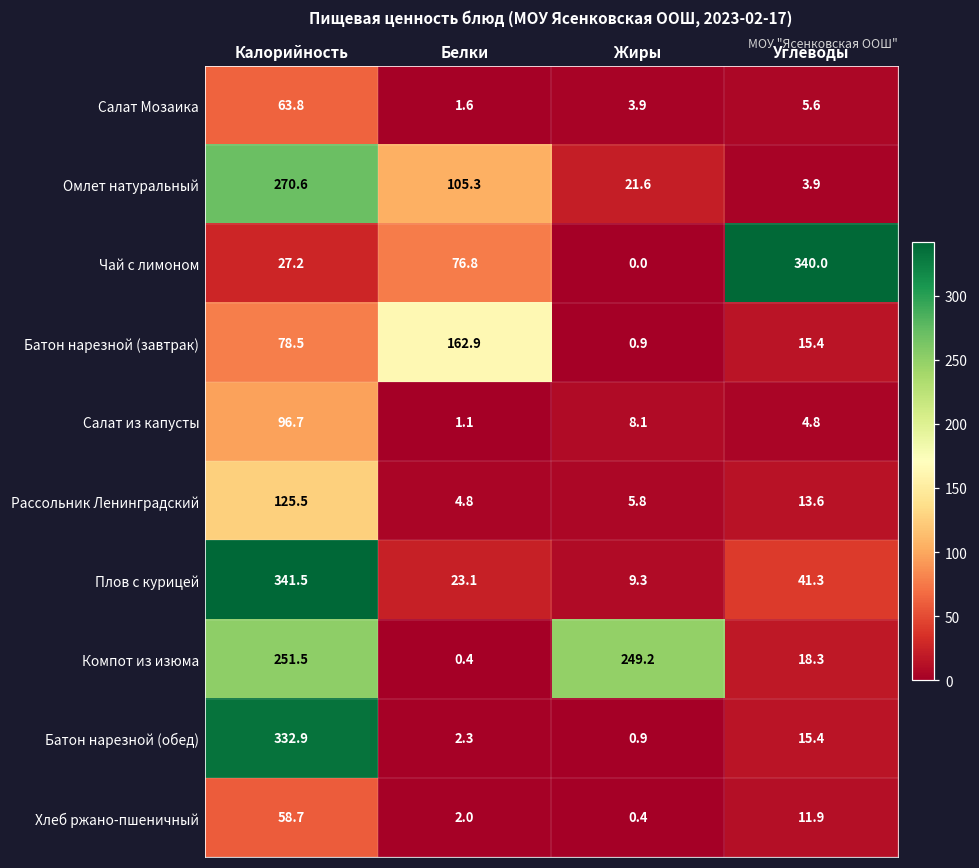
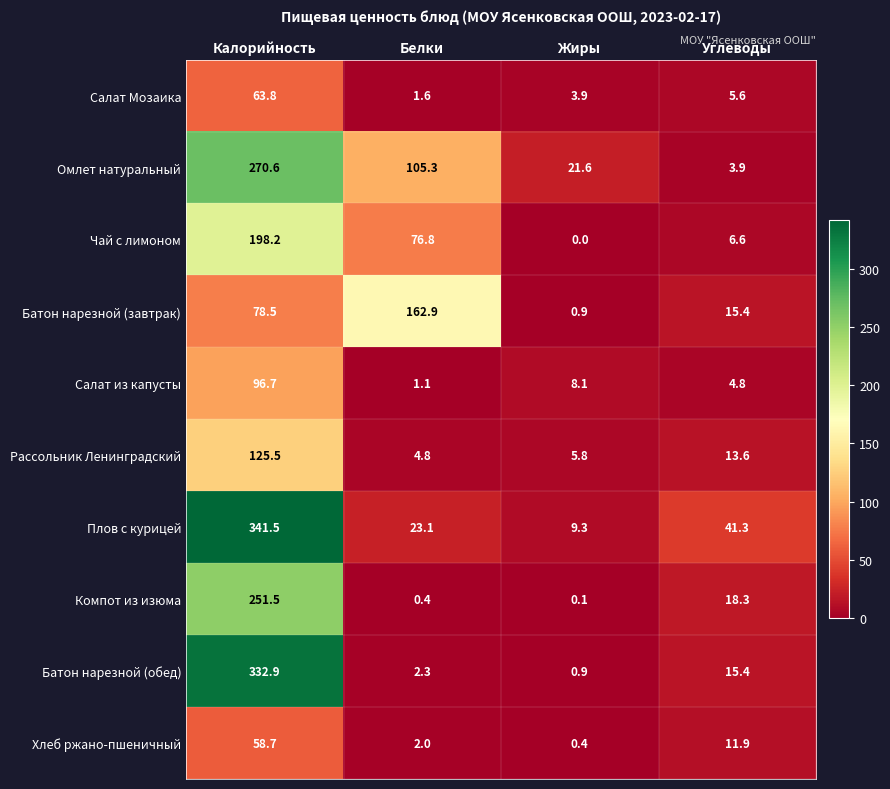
Чай с лимоном, Калорийность: 27.2 -> 198.2
Чай с лимоном, Углеводы: 340.0 -> 6.6
Компот из изюма, Жиры: 249.2 -> 0.1
